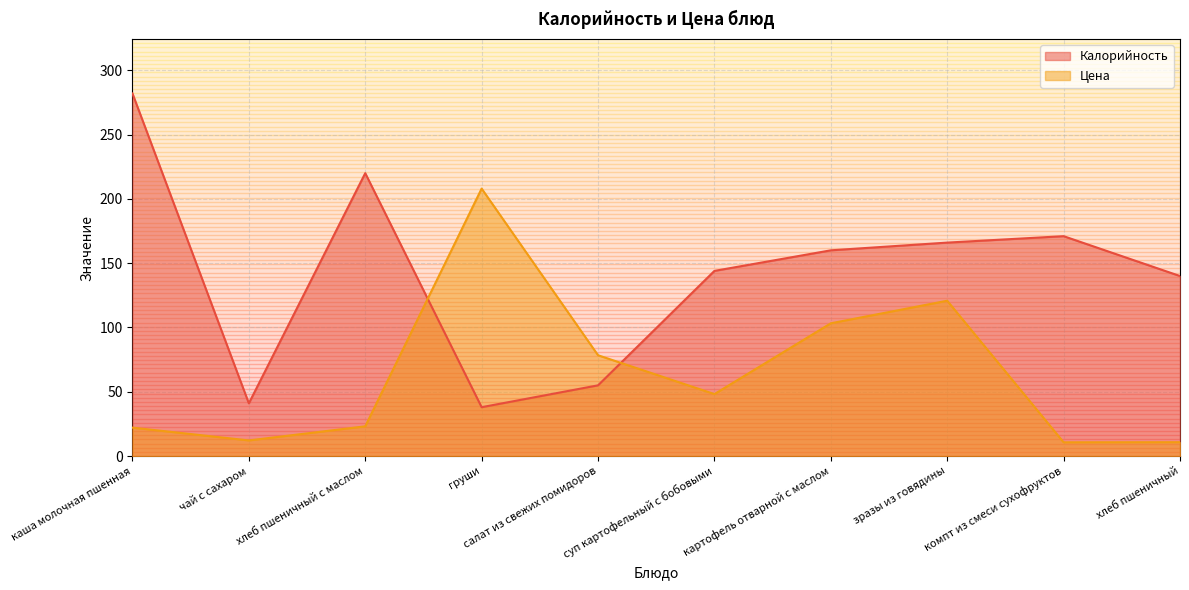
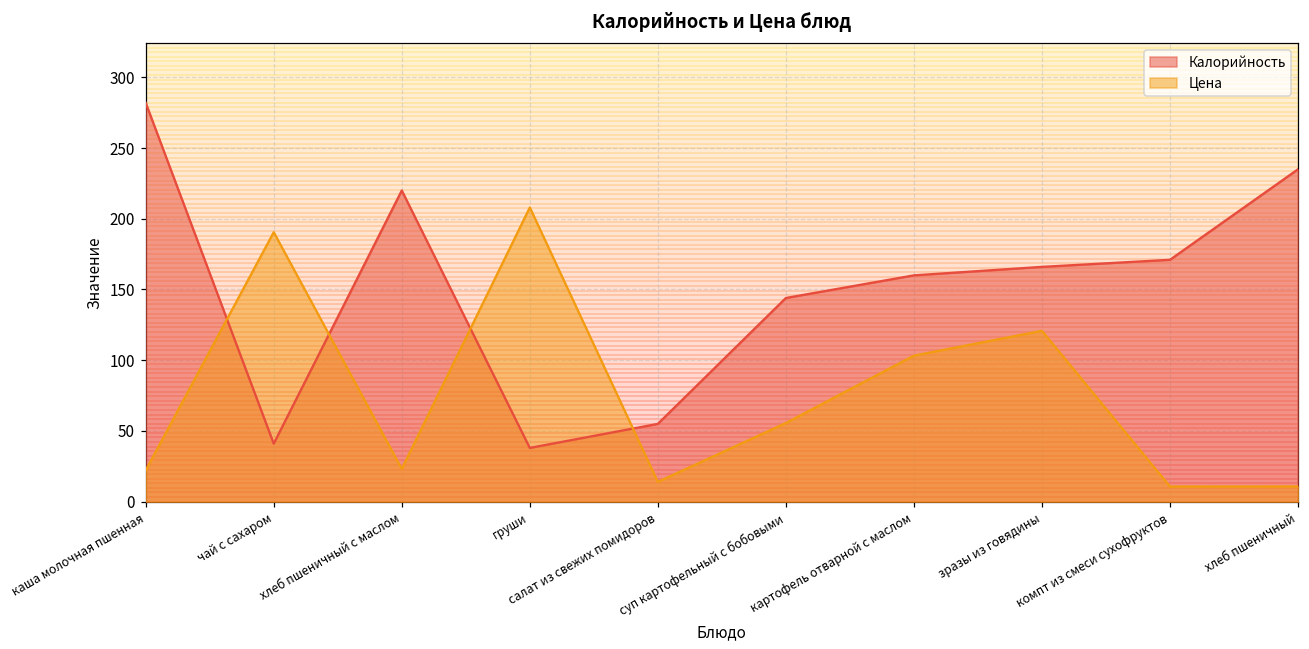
Цена, чай с сахаром: 12 -> 191
Цена, салат из свежих помидоров: 78 -> 14
Цена, суп картофельный с бобовыми: 48 -> 56
Калорийность, хлеб пшеничный: 140 -> 235
